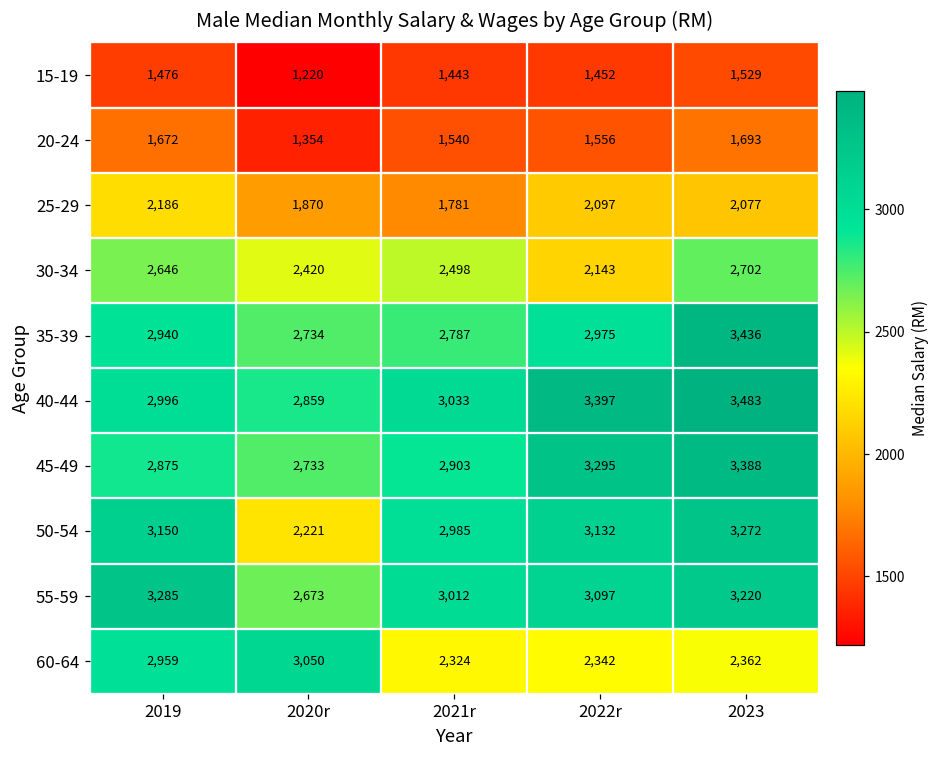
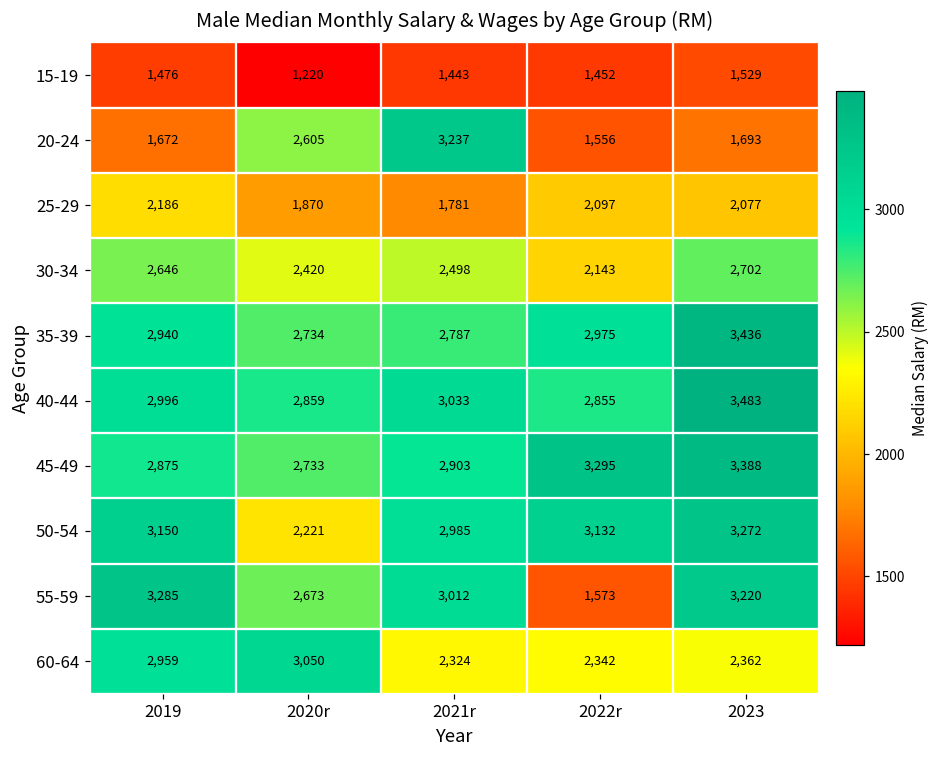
20-24, 2020r: 1,354 -> 2,605
20-24, 2021r: 1,540 -> 3,237
40-44, 2022r: 3,397 -> 2,855
55-59, 2022r: 3,097 -> 1,573
